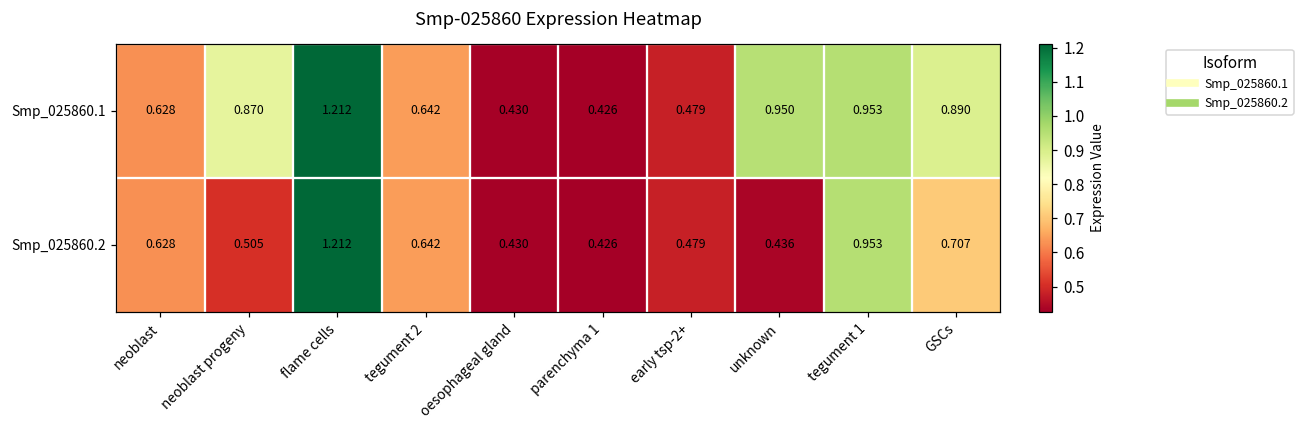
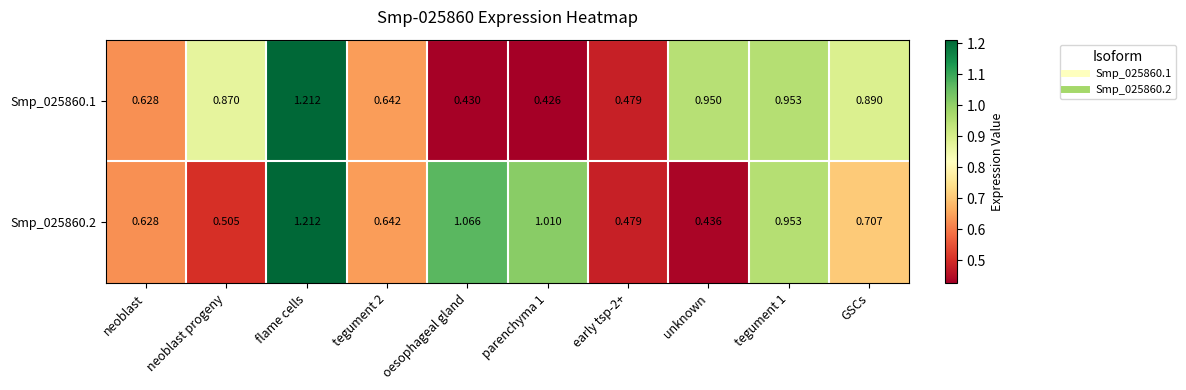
Smp_025860.2, oesophageal gland: 0.430 -> 1.066
Smp_025860.2, parenchyma 1: 0.426 -> 1.010
